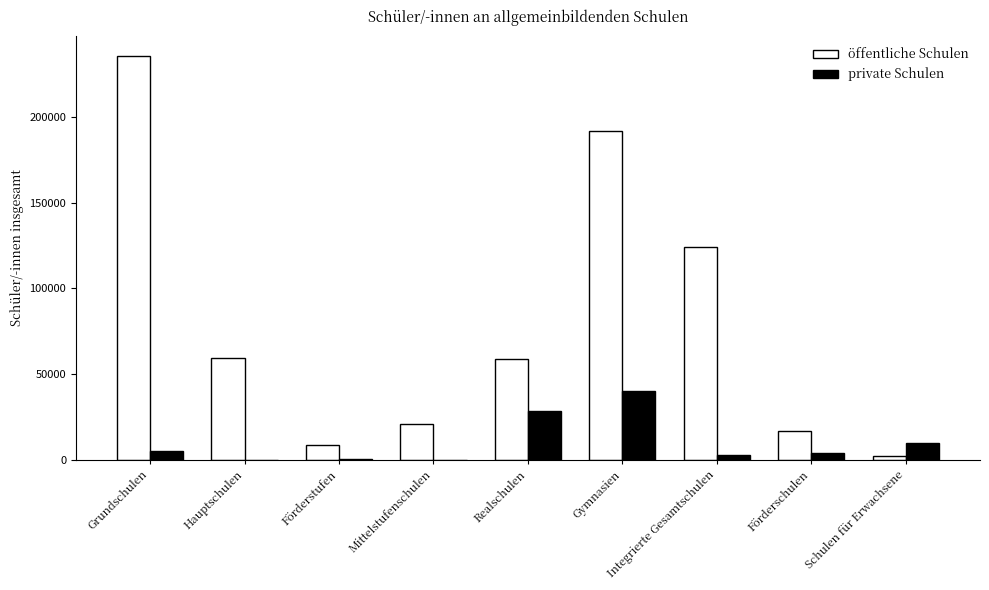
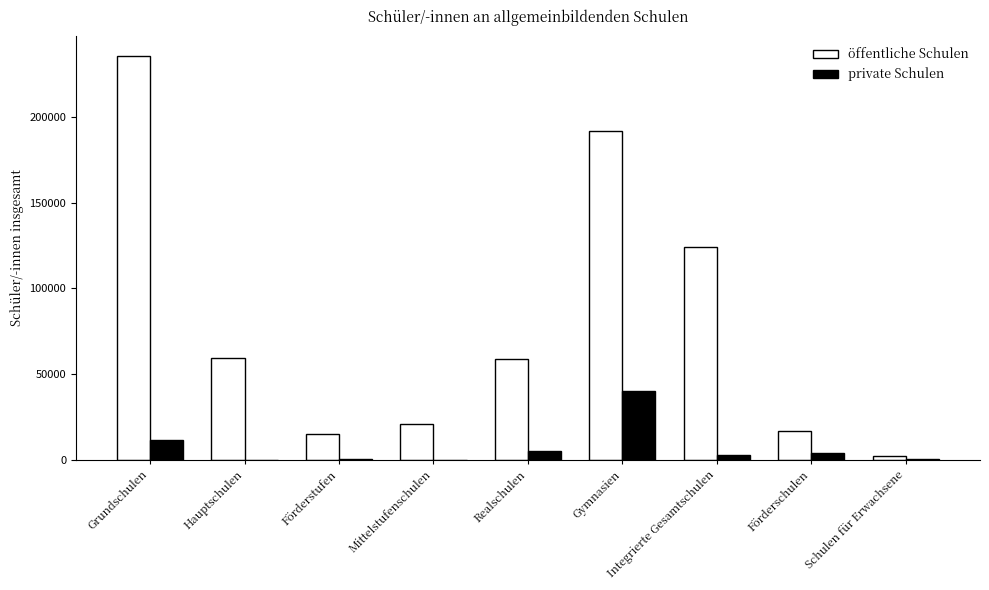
private Schulen, Grundschulen: 5000 -> 12000
öffentliche Schulen, Förderstufen: 8000 -> 15000
private Schulen, Realschulen: 29000 -> 5000
private Schulen, Schulen für Erwachsene: 10000 -> 0
